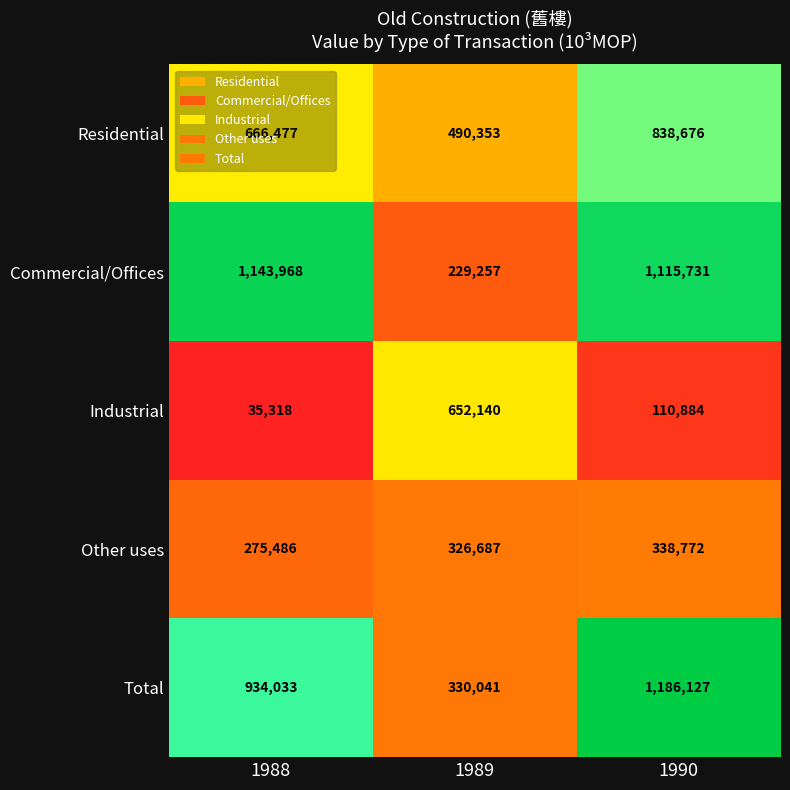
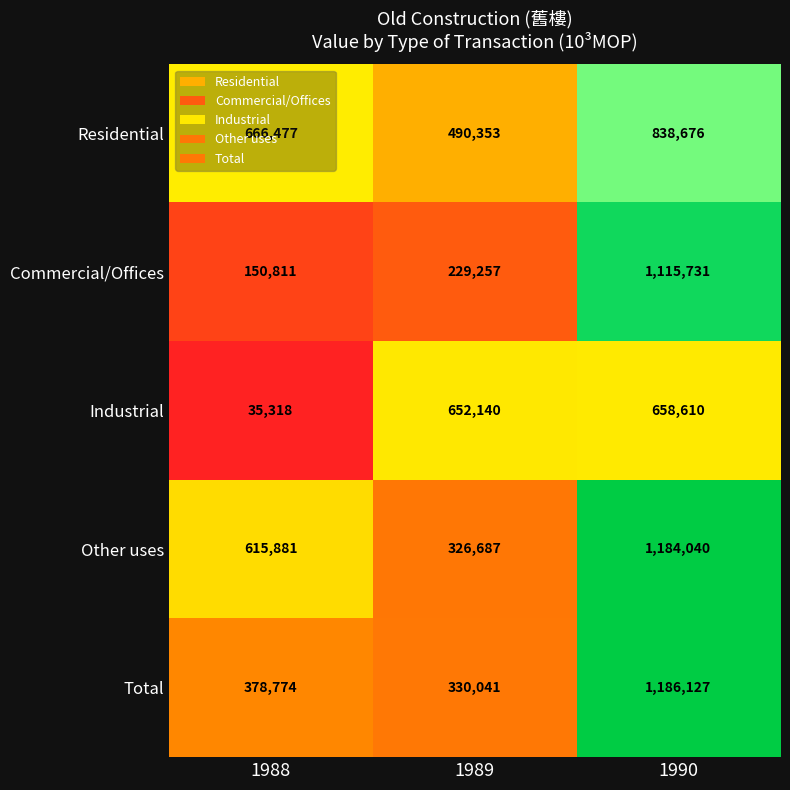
Commercial/Offices, 1988: 1,143,968 -> 150,811
Industrial, 1990: 110,884 -> 658,610
Other uses, 1988: 275,486 -> 615,881
Other uses, 1990: 338,772 -> 1,184,040
Total, 1988: 934,033 -> 378,774
